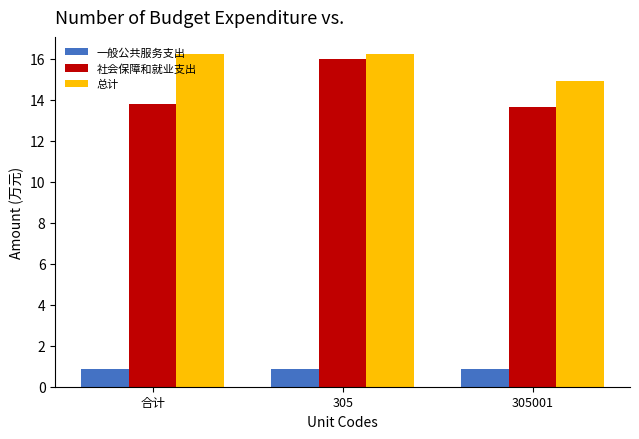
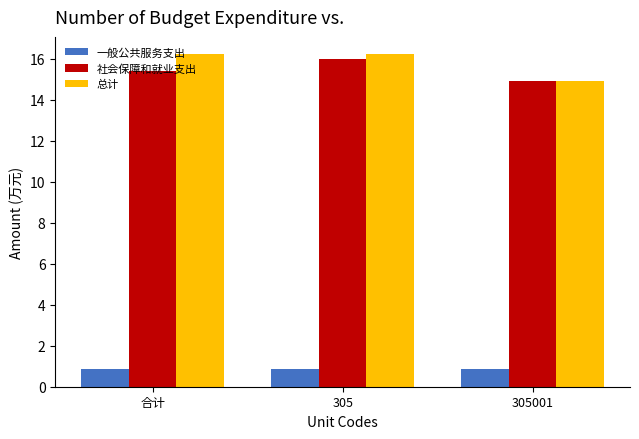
社会保障和就业支出, 合计: 13.8 -> 15.4
社会保障和就业支出, 305001: 13.7 -> 14.9
